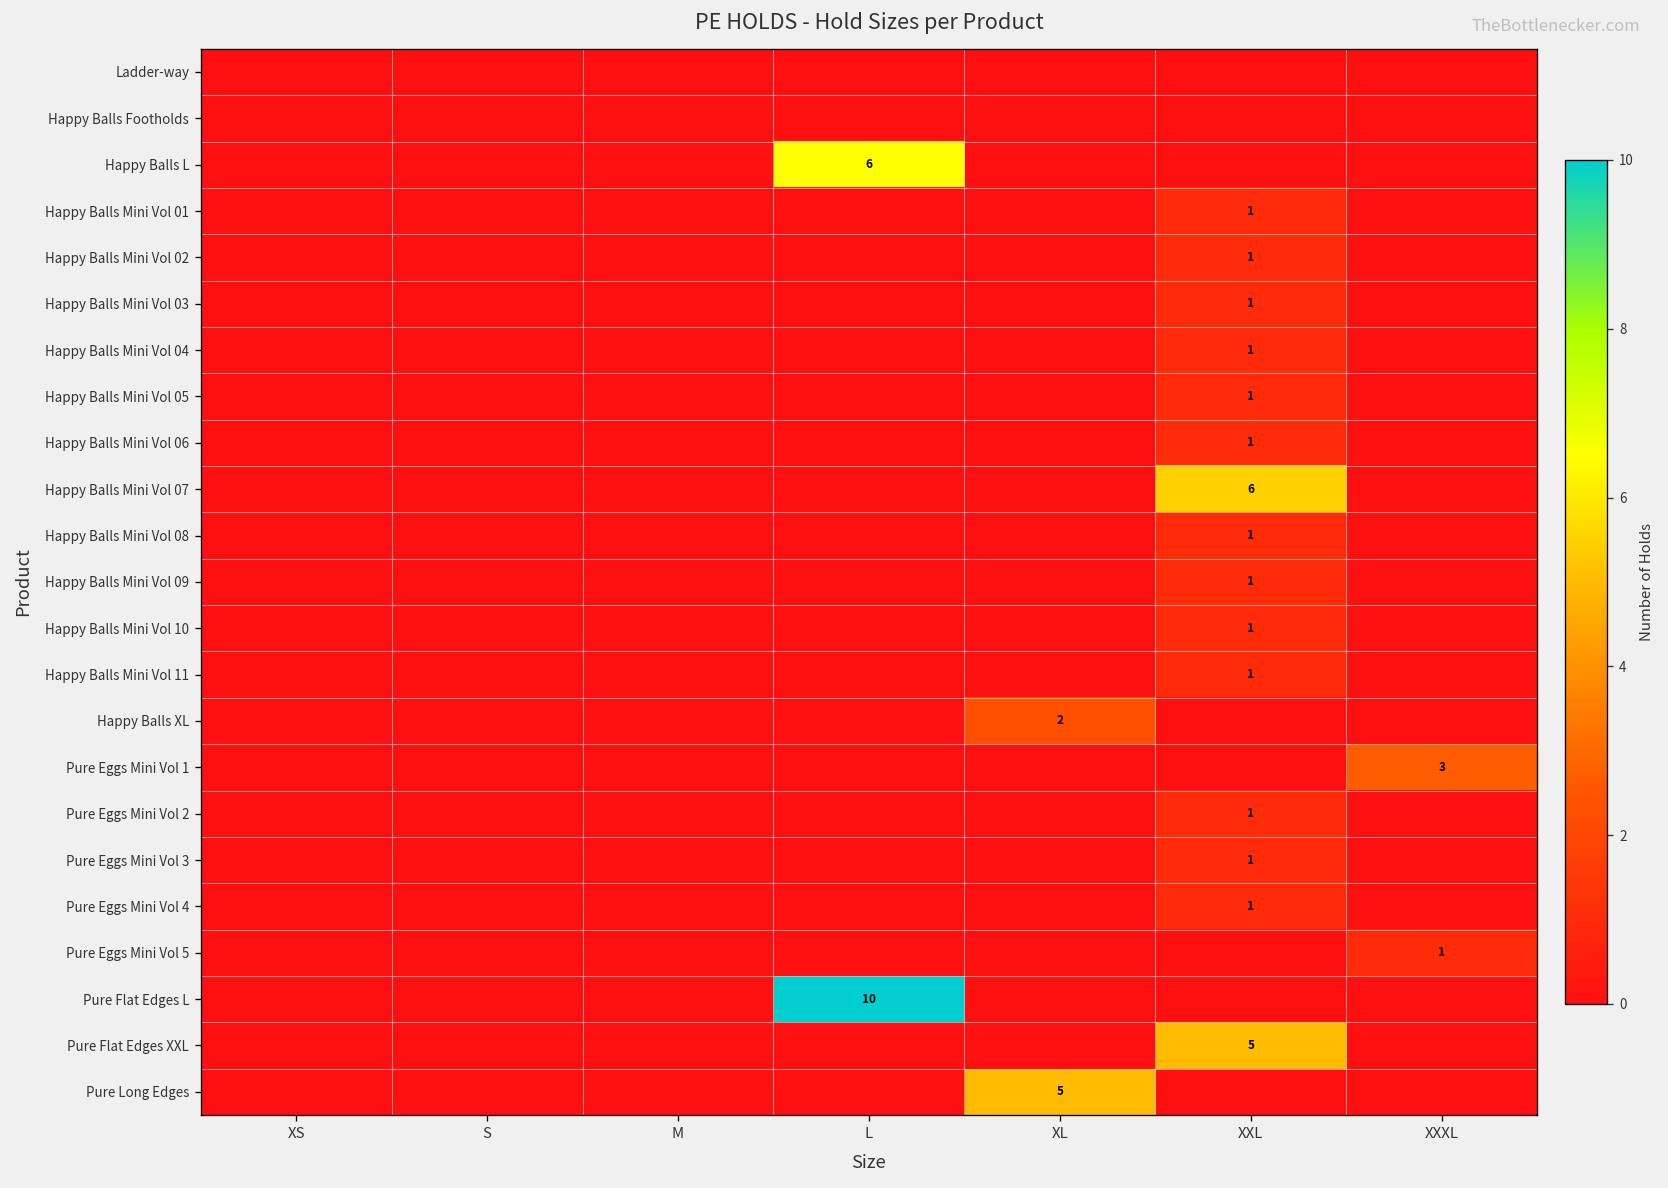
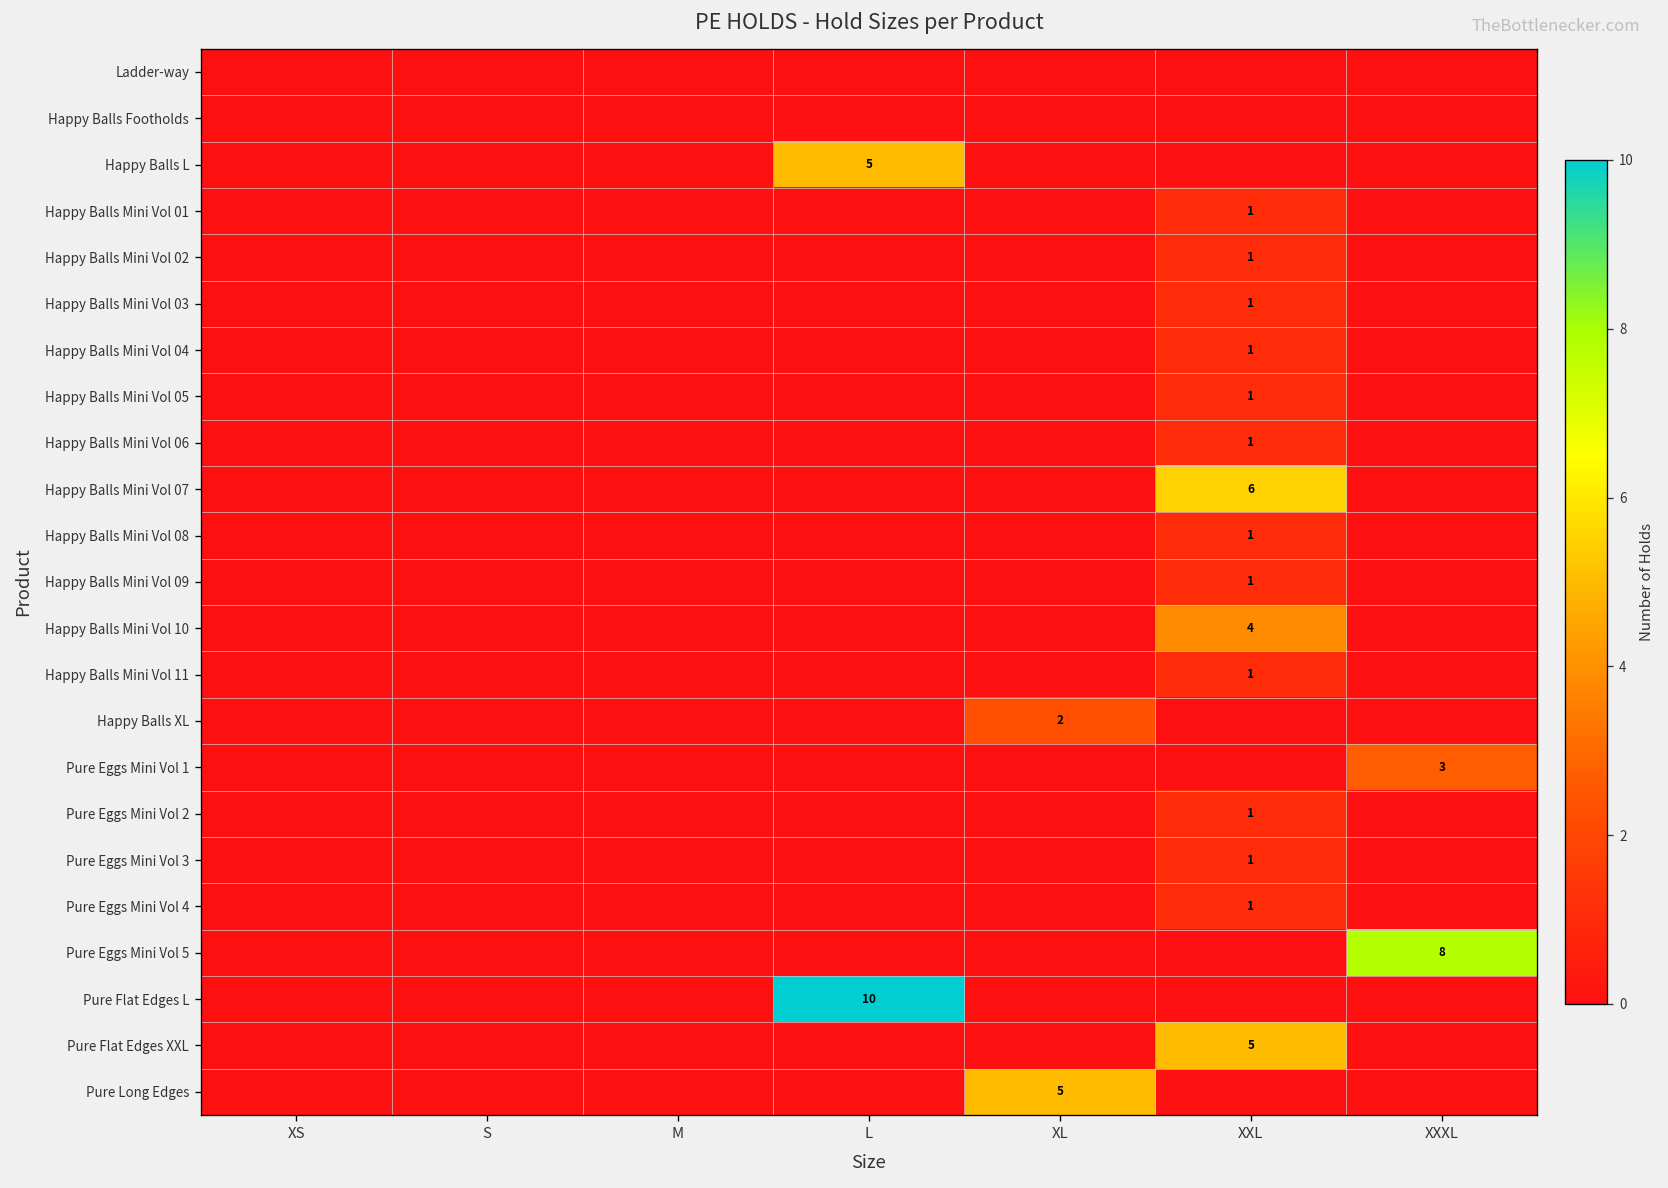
Happy Balls L, L: 6 -> 5
Happy Balls Mini Vol 10, XXL: 1 -> 4
Pure Eggs Mini Vol 5, XXXL: 1 -> 8
